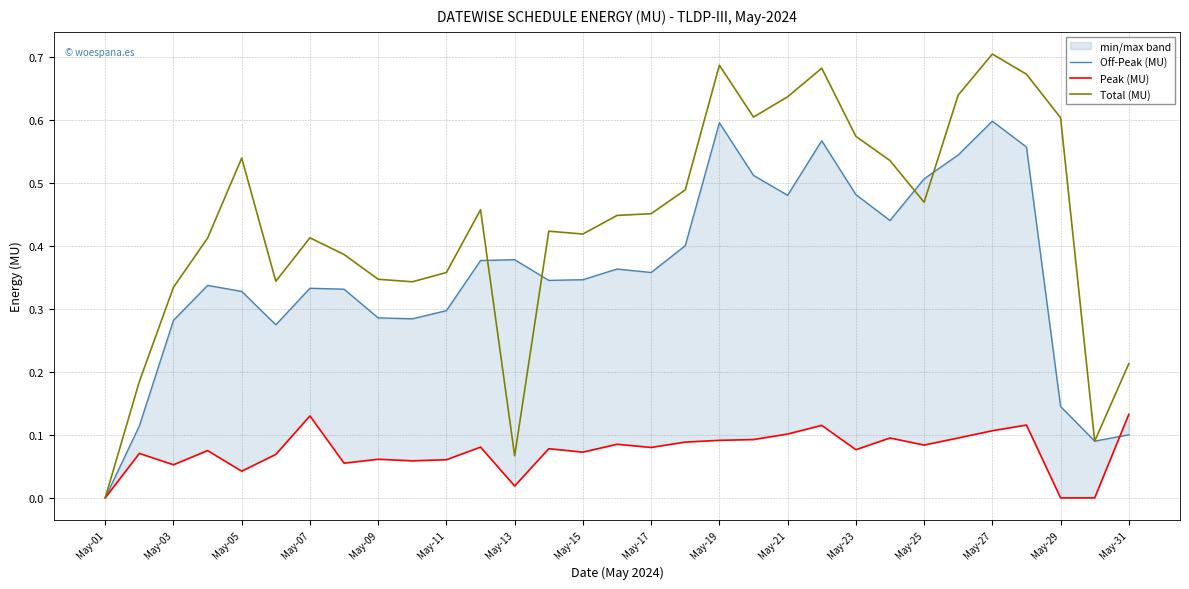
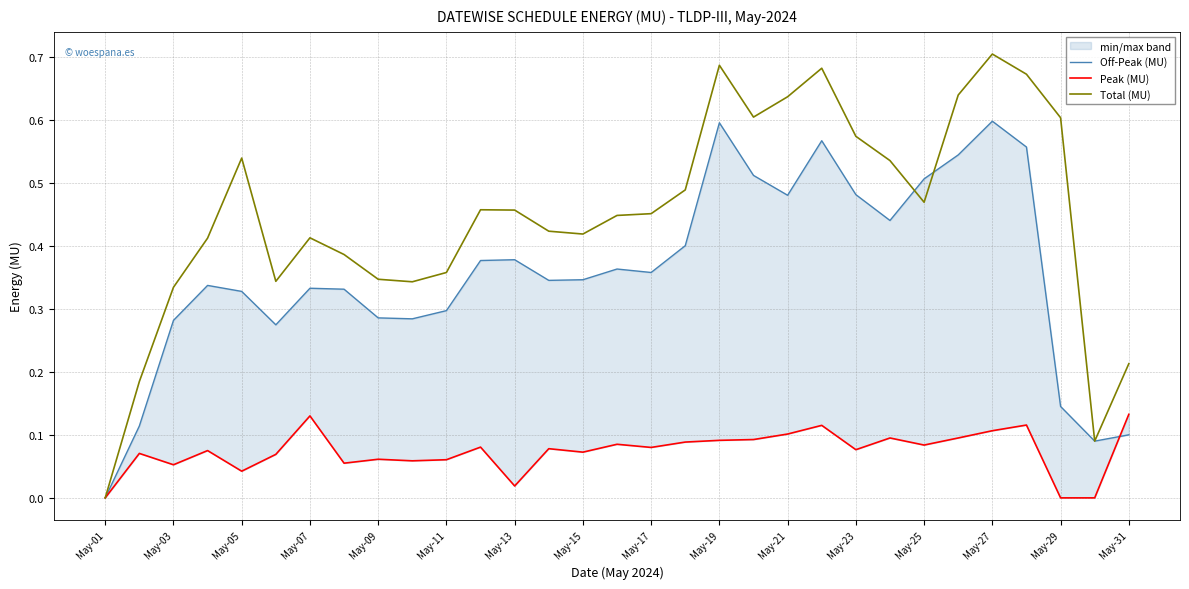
Total (MU), May-13: 0.07 -> 0.46
